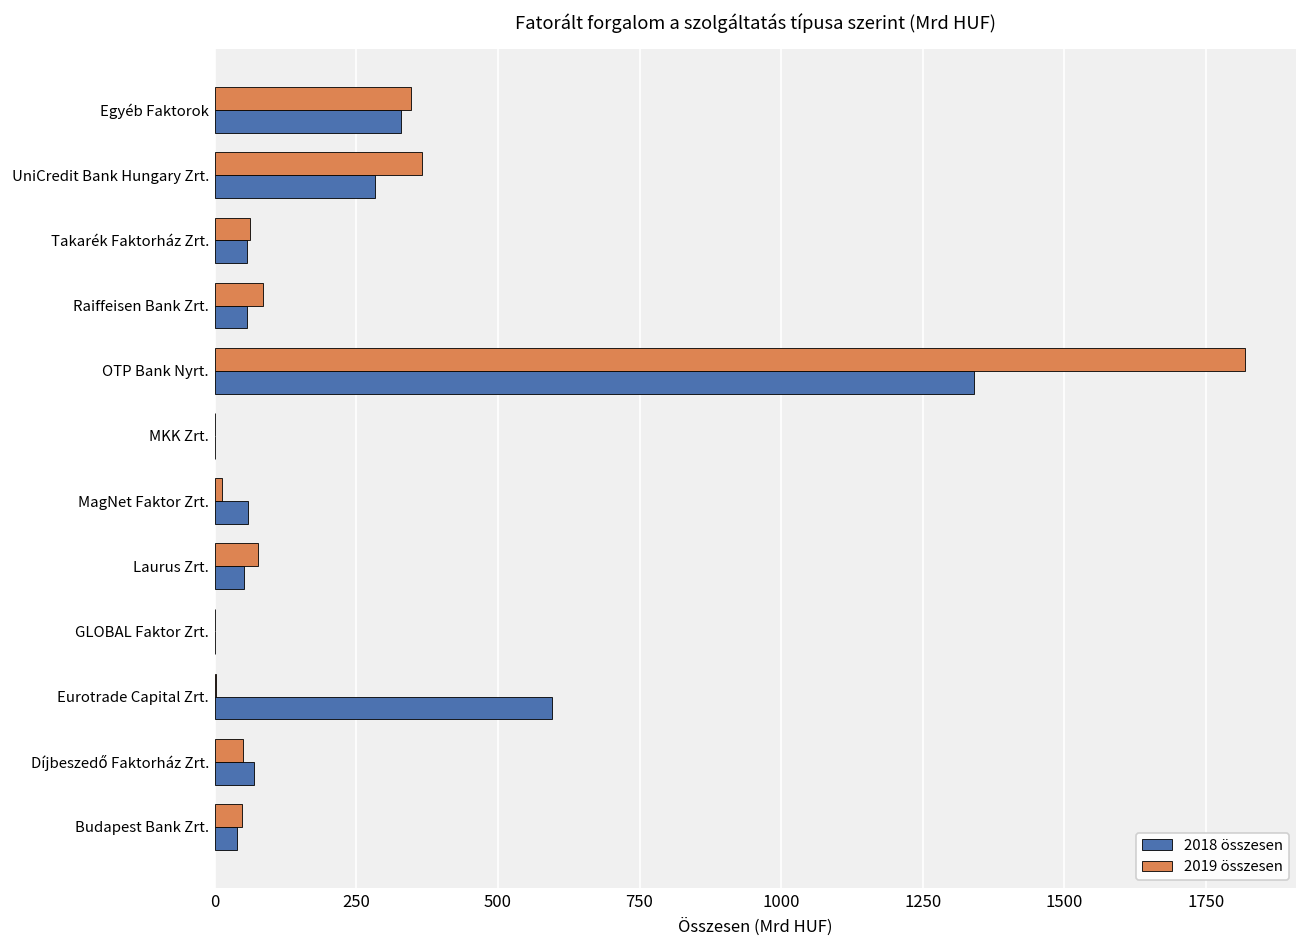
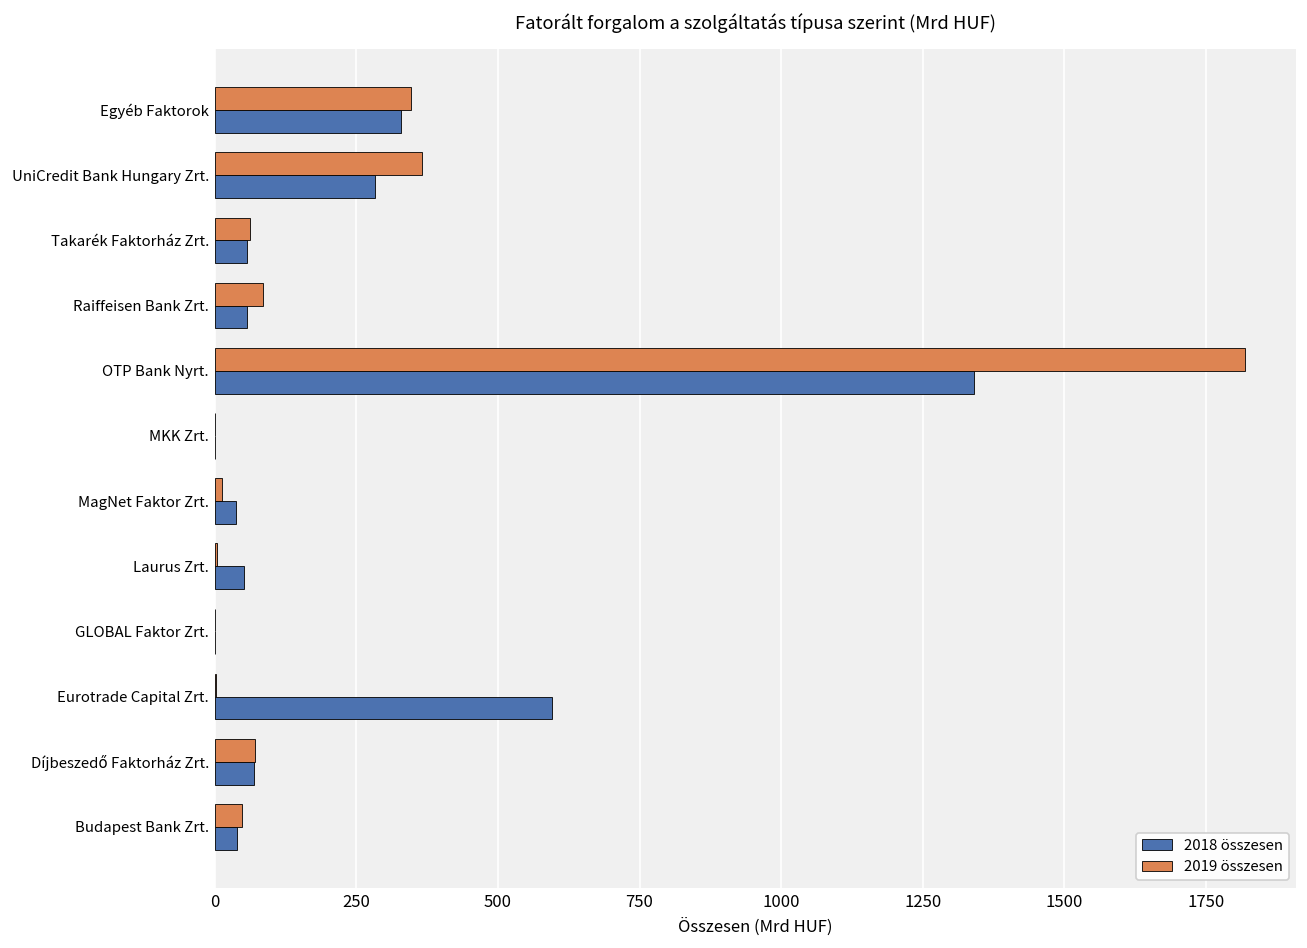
2018 összesen, MagNet Faktor Zrt.: 60 -> 40
2019 összesen, Laurus Zrt.: 80 -> 0
2019 összesen, Díjbeszedő Faktorház Zrt.: 50 -> 70
